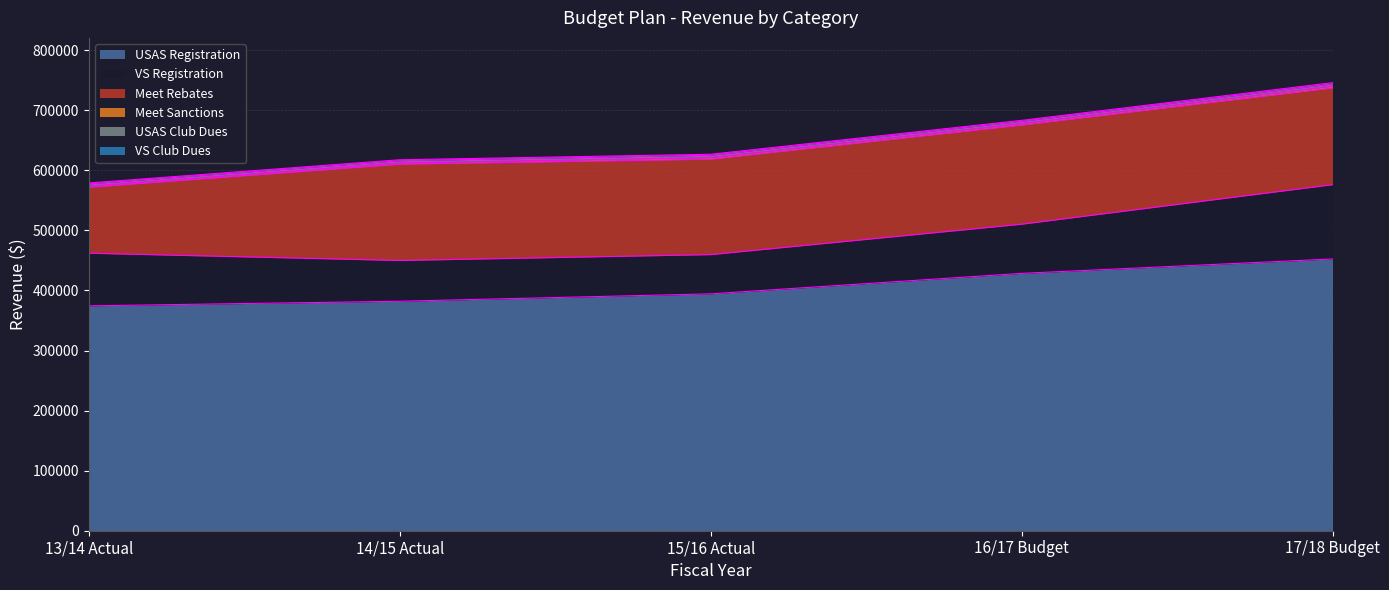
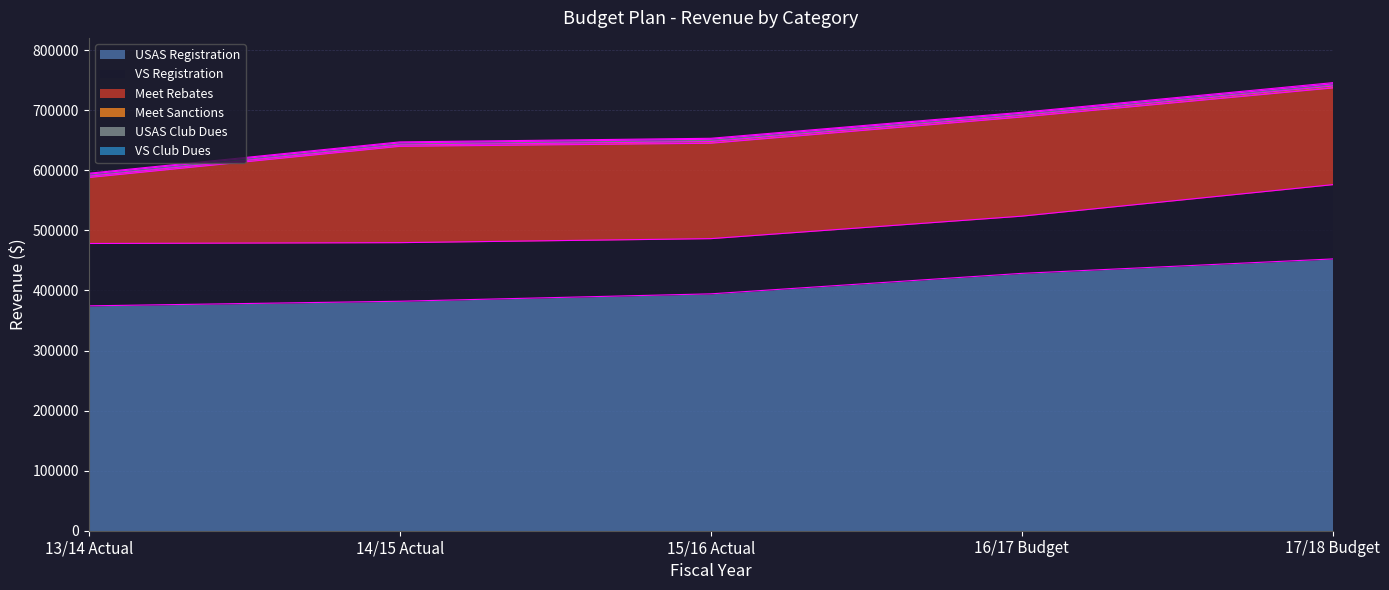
VS Registration, 13/14 Actual: 90000 -> 100000
VS Registration, 14/15 Actual: 70000 -> 100000
VS Registration, 15/16 Actual: 70000 -> 90000
VS Registration, 16/17 Budget: 80000 -> 100000
